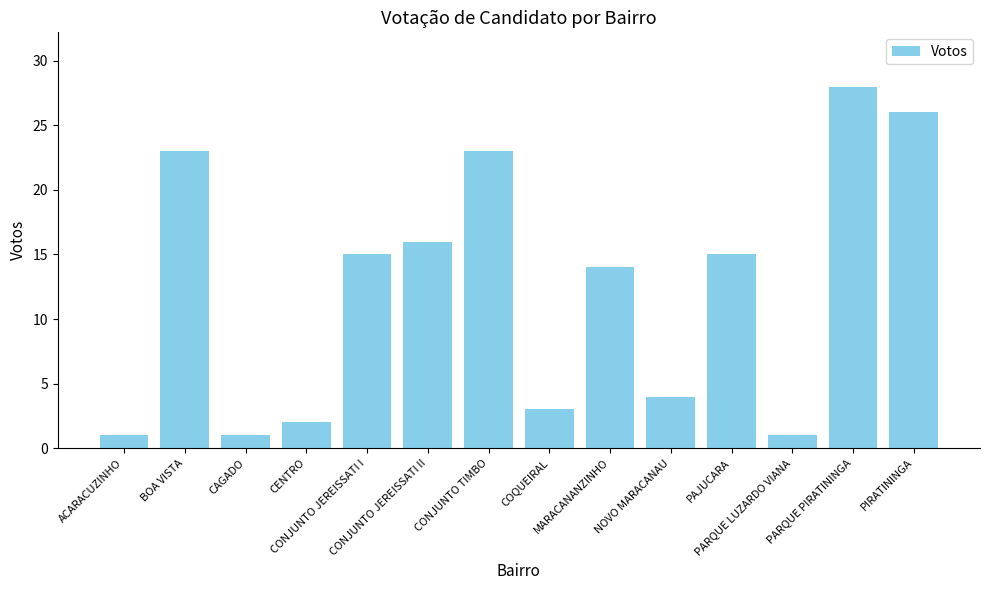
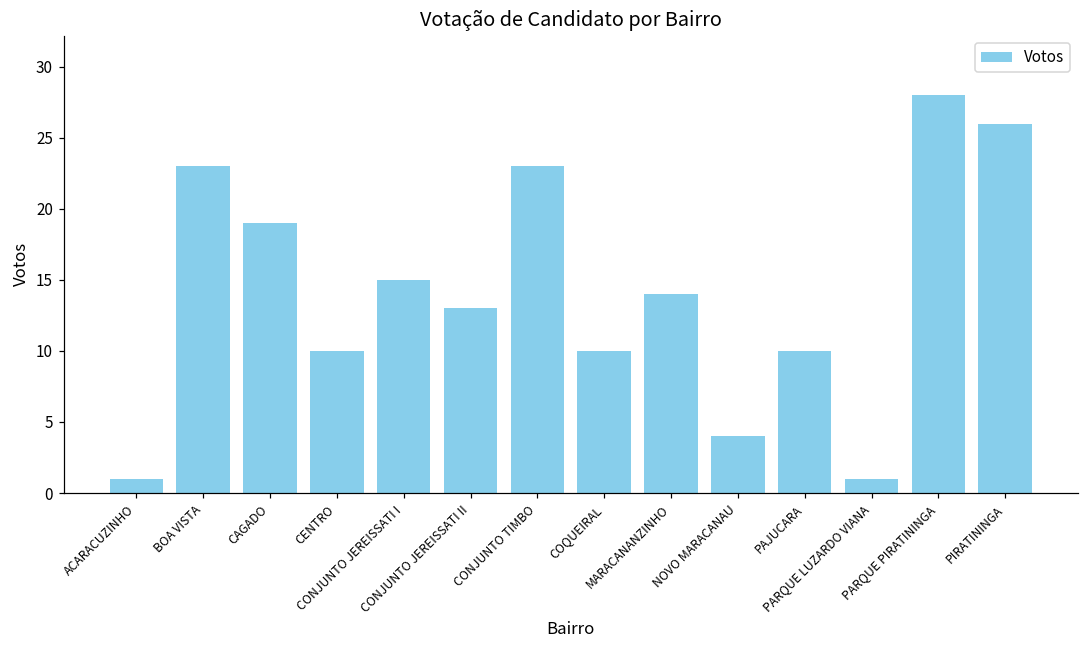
CAGADO: 1 -> 19
CENTRO: 2 -> 10
CONJUNTO JEREISSATI II: 16 -> 13
COQUEIRAL: 3 -> 10
PAJUCARA: 15 -> 10
